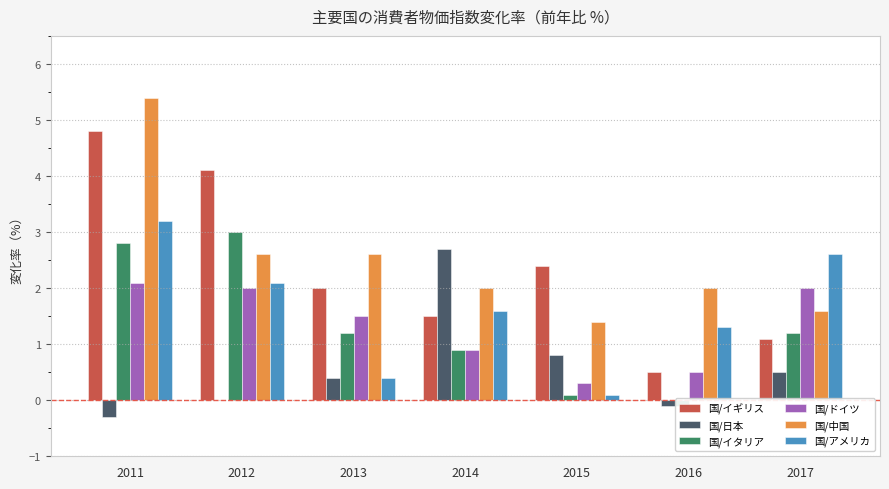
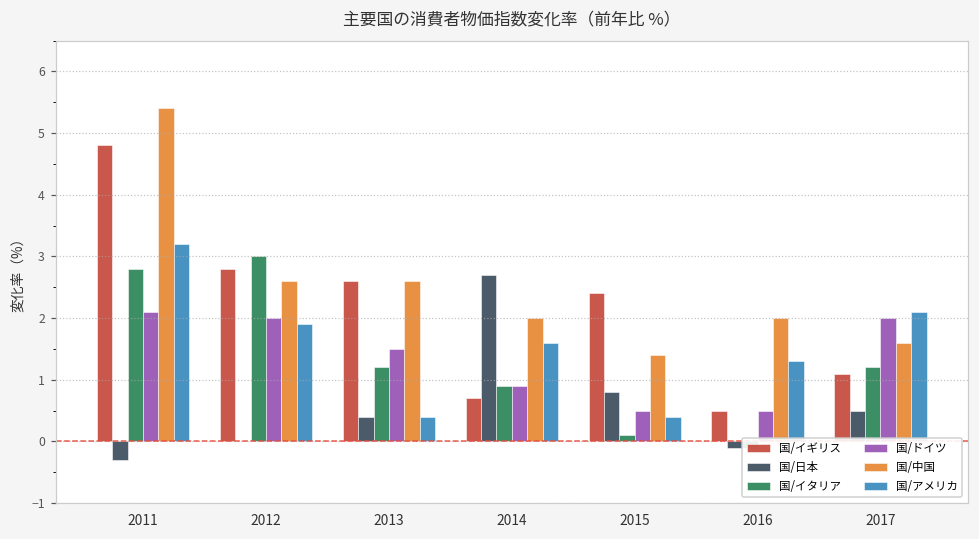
国/イギリス, 2012: 4.1 -> 2.8
国/アメリカ, 2012: 2.1 -> 1.9
国/イギリス, 2013: 2.0 -> 2.6
国/イギリス, 2014: 1.5 -> 0.7
国/ドイツ, 2015: 0.3 -> 0.5
国/アメリカ, 2015: 0.1 -> 0.4
国/アメリカ, 2017: 2.6 -> 2.1
